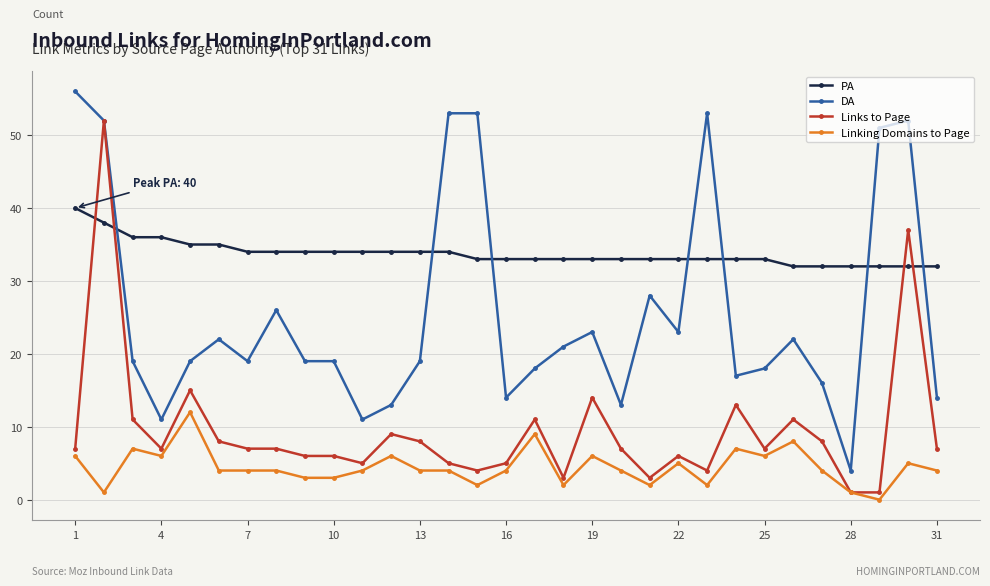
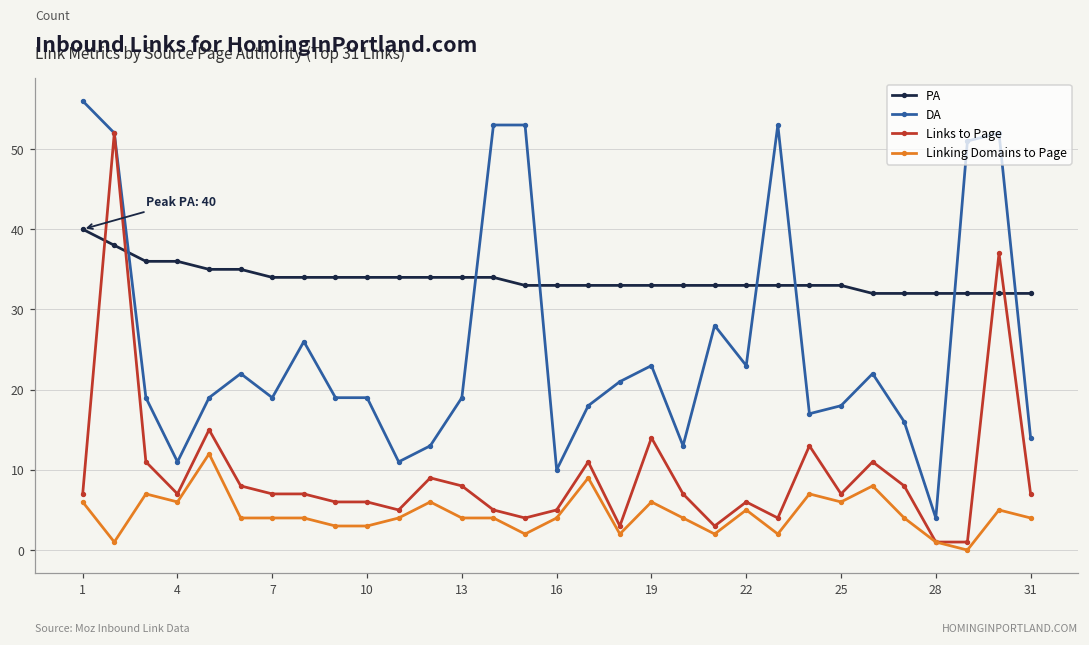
DA, 16: 14 -> 10
